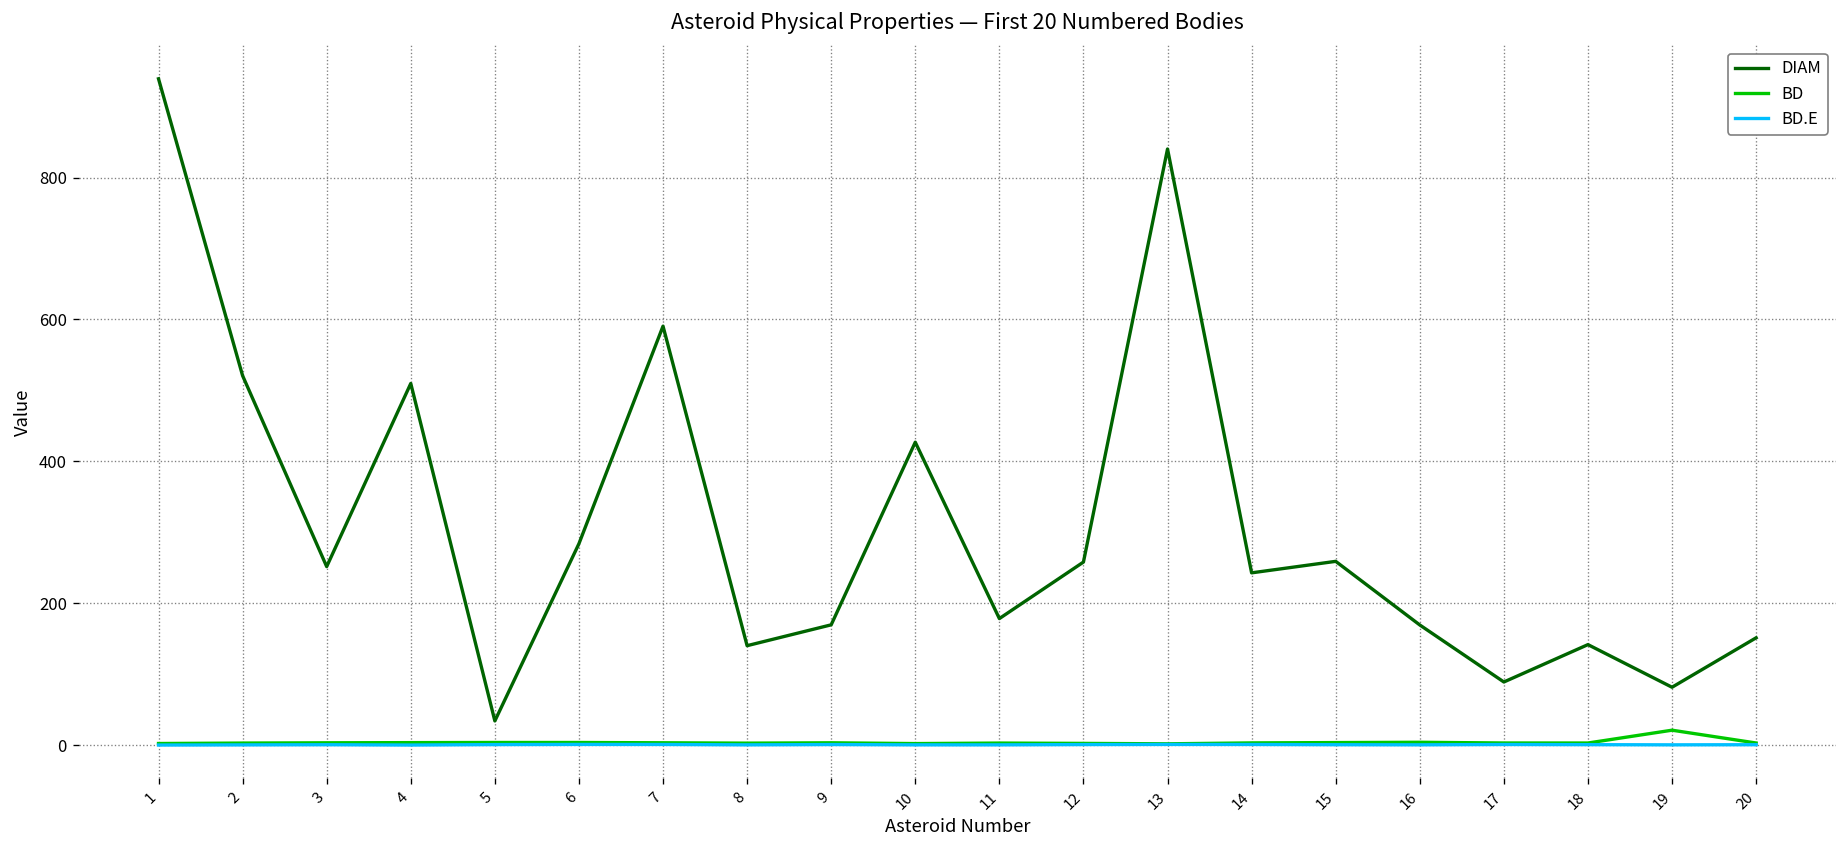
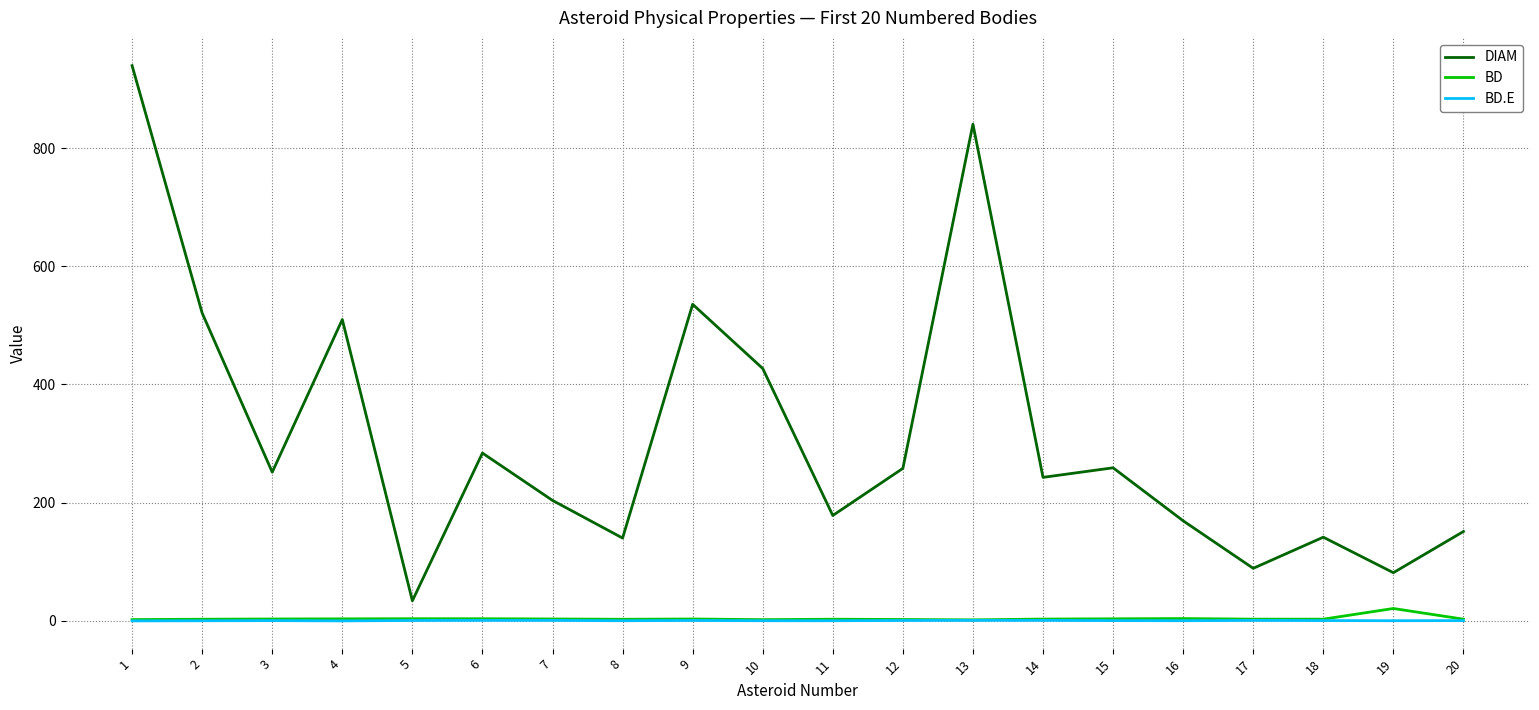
DIAM, 7: 590 -> 200
DIAM, 9: 170 -> 540
